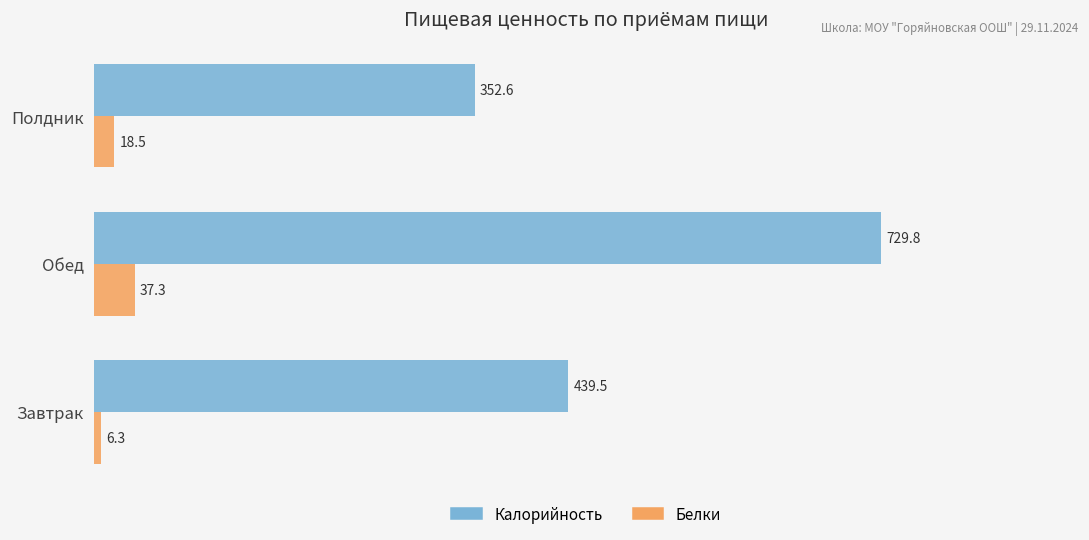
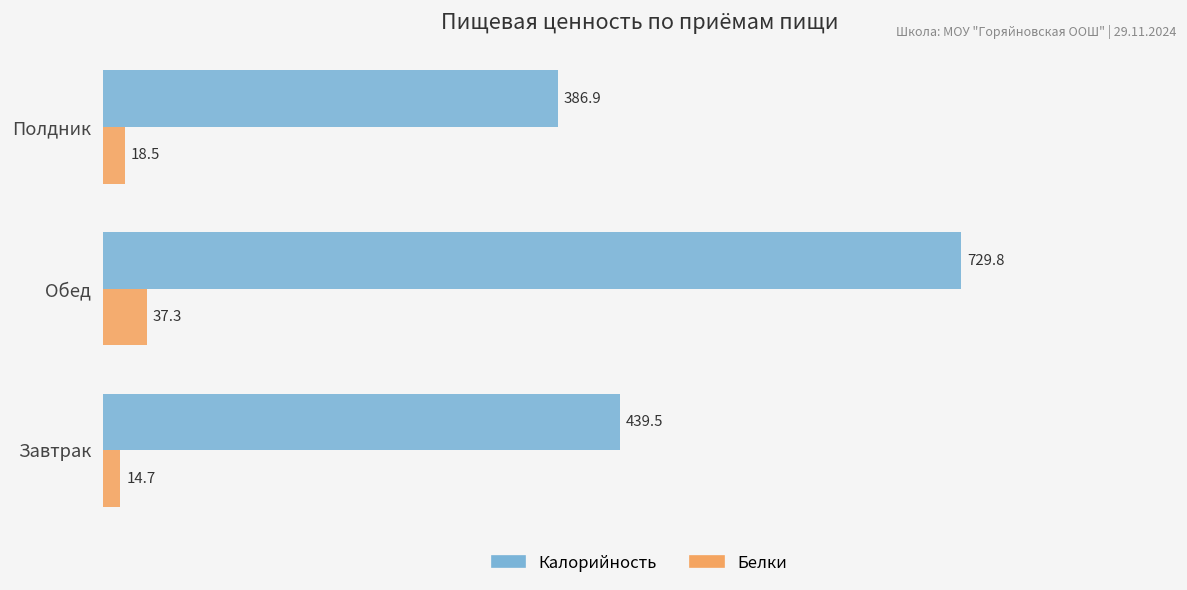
Калорийность, Полдник: 352.6 -> 386.9
Белки, Завтрак: 6.3 -> 14.7
